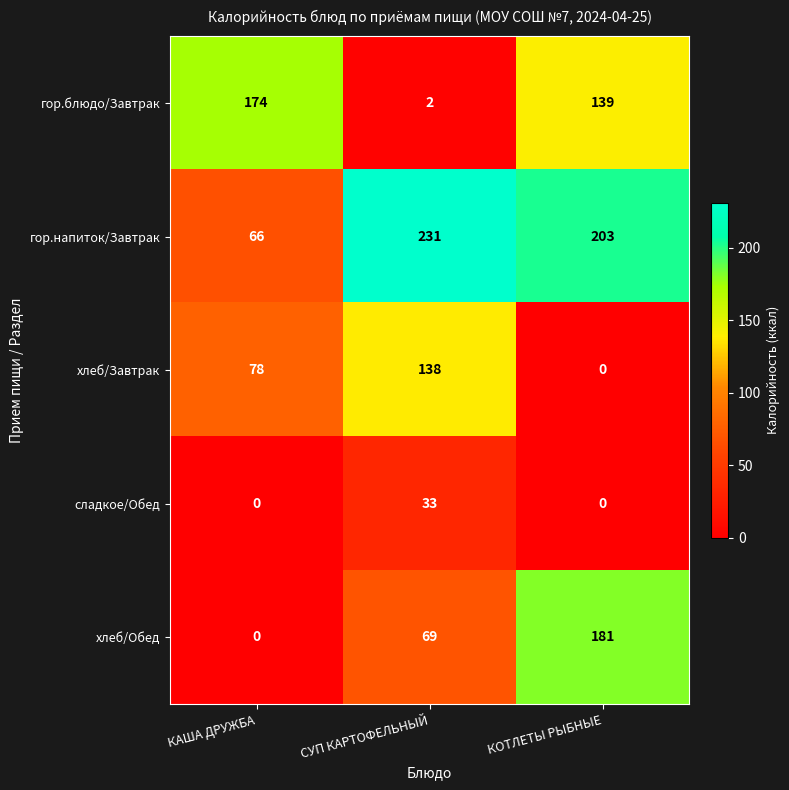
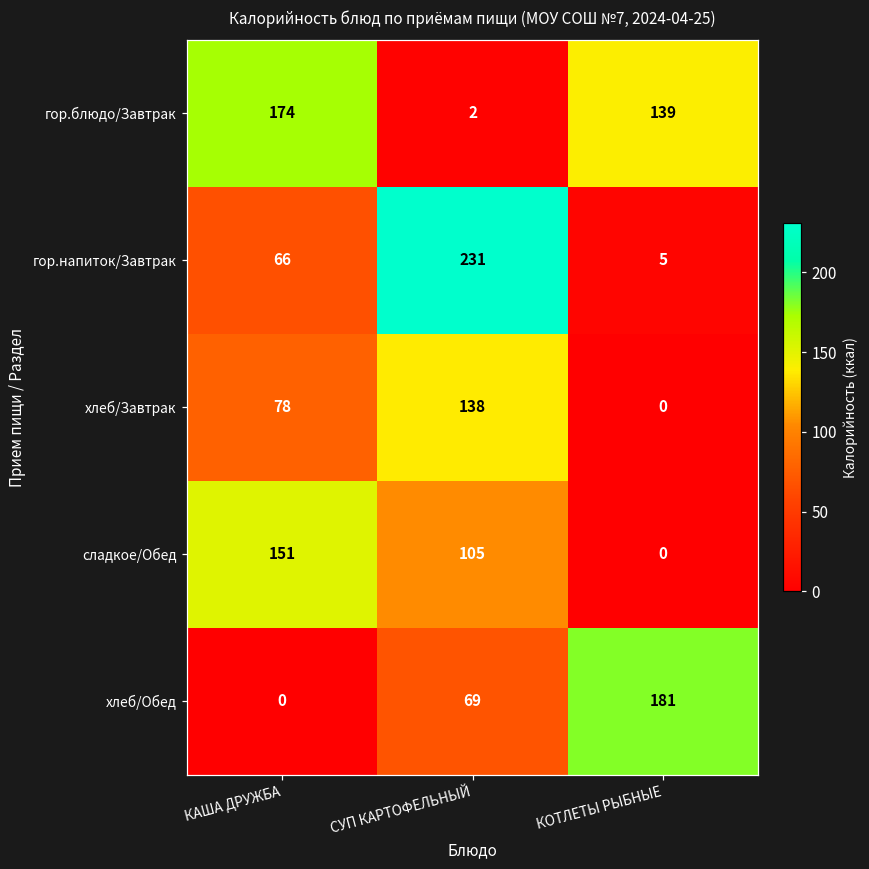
гор.напиток/Завтрак, КОТЛЕТЫ РЫБНЫЕ: 203 -> 5
сладкое/Обед, КАША ДРУЖБА: 0 -> 151
сладкое/Обед, СУП КАРТОФЕЛЬНЫЙ: 33 -> 105
